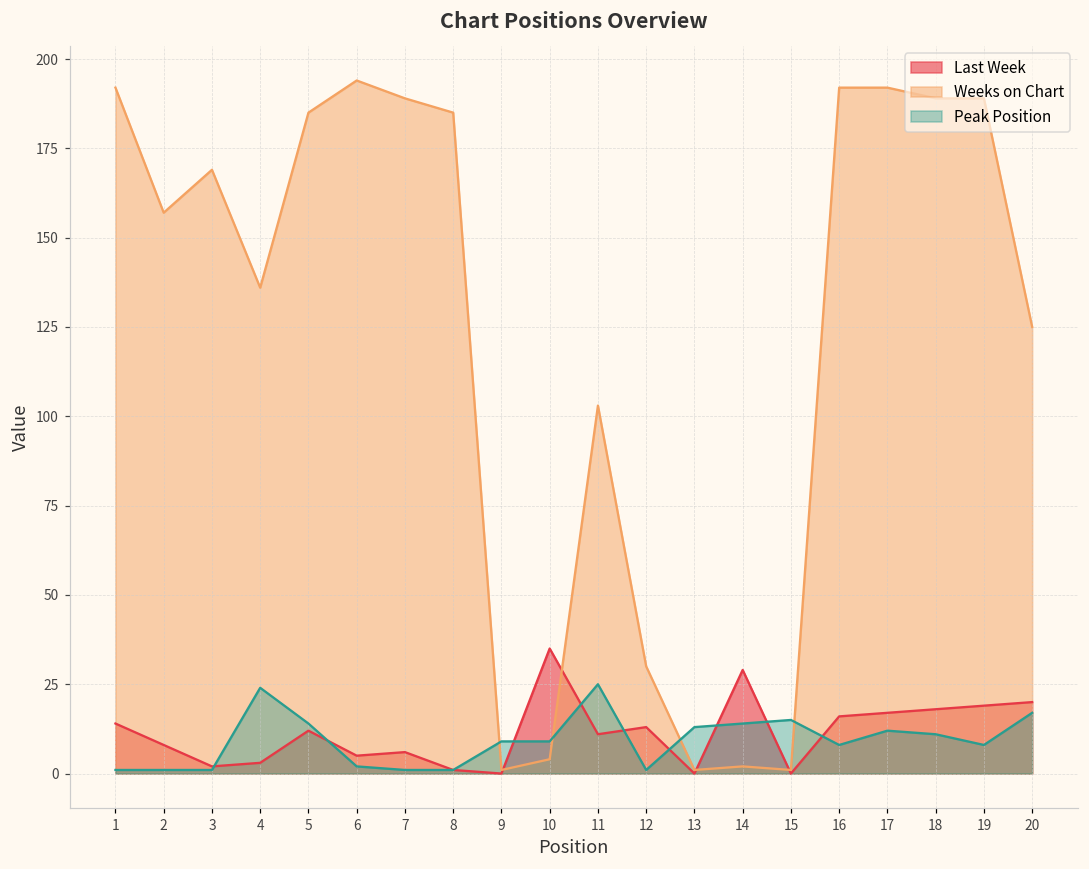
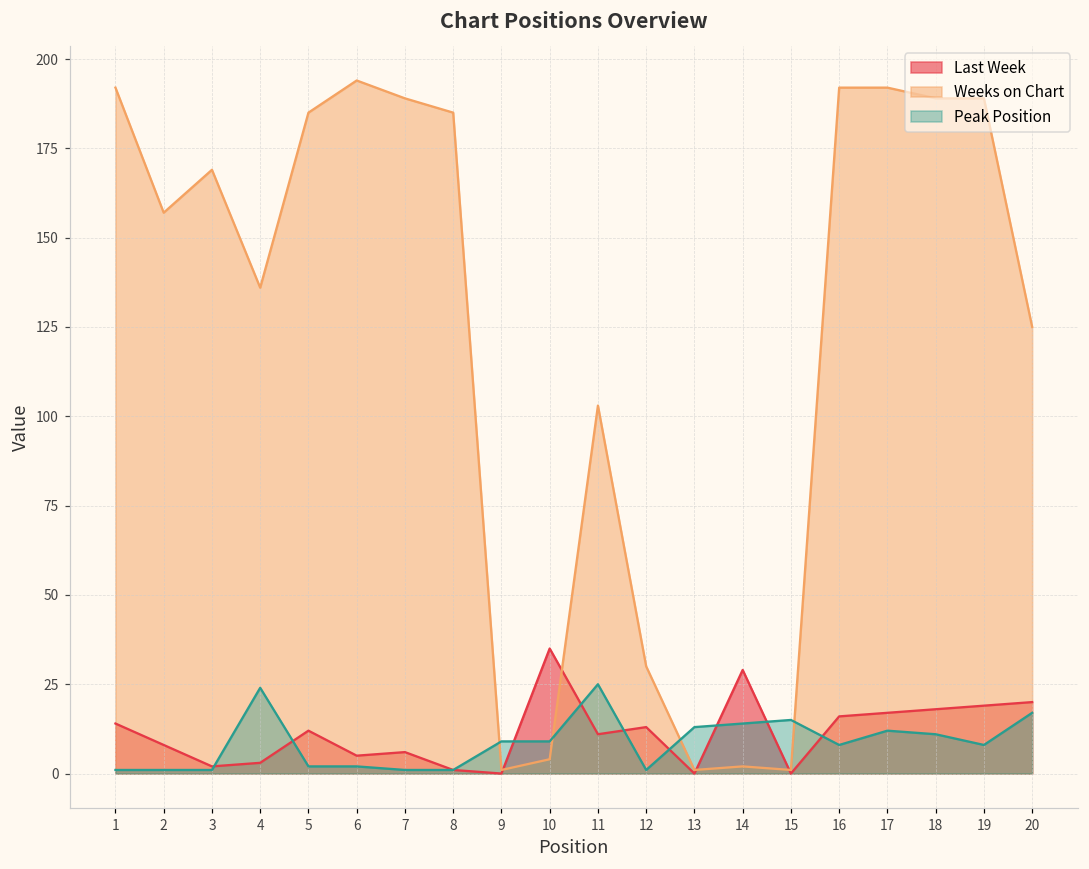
Peak Position, 5: 14 -> 2
